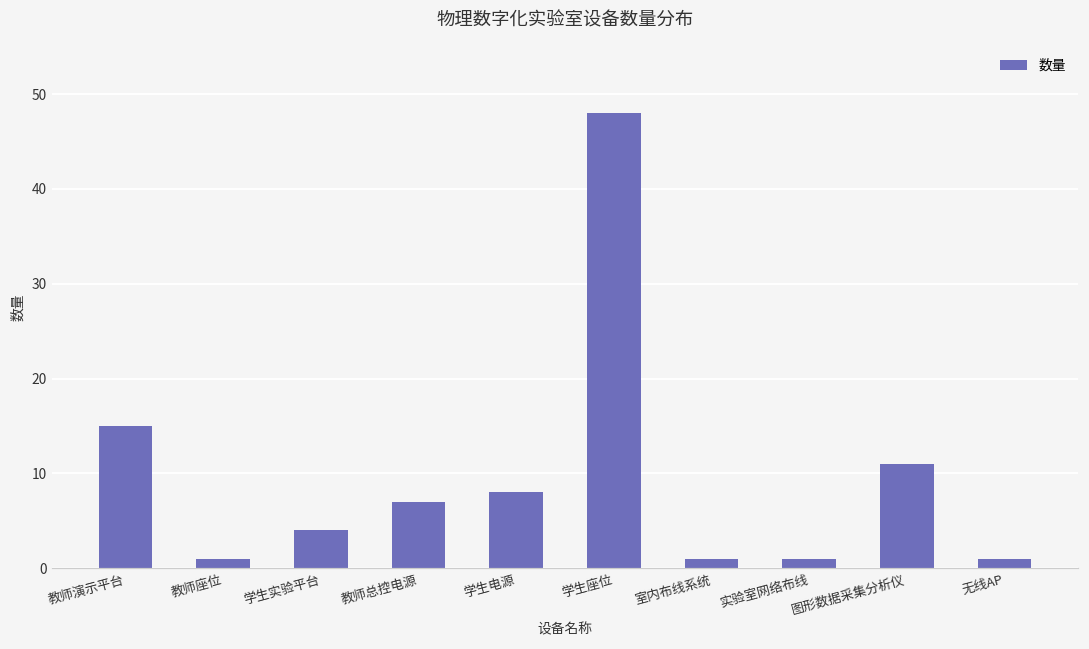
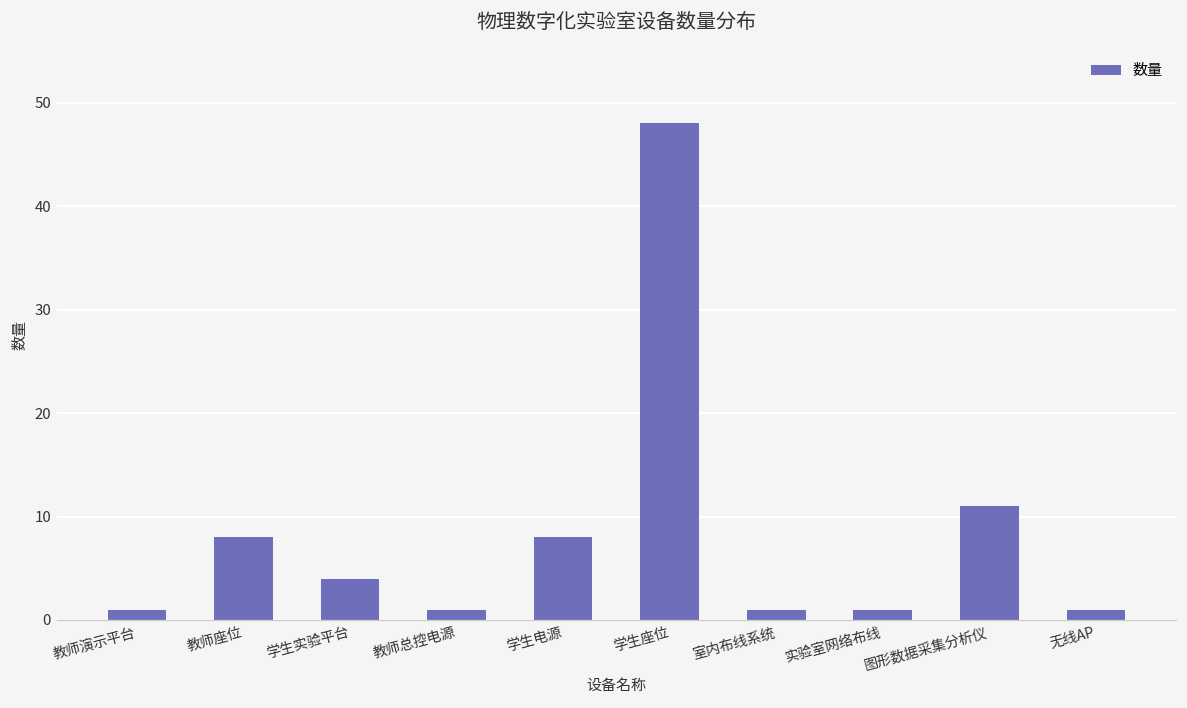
教师演示平台: 15 -> 1
教师座位: 1 -> 8
教师总控电源: 7 -> 1
